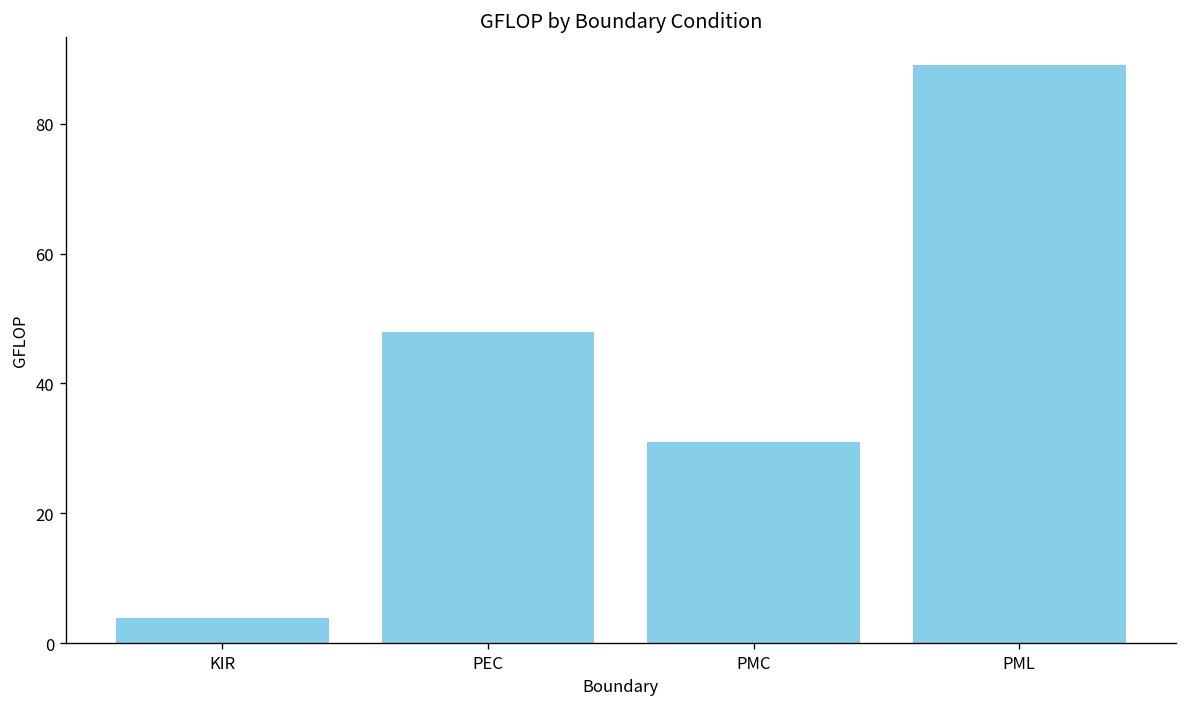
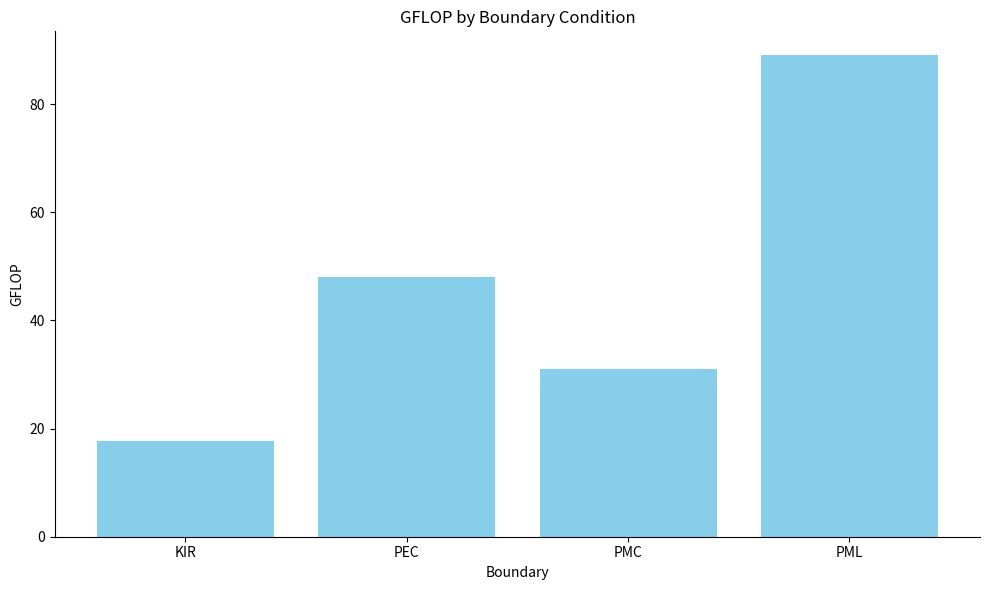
KIR: 4 -> 18
